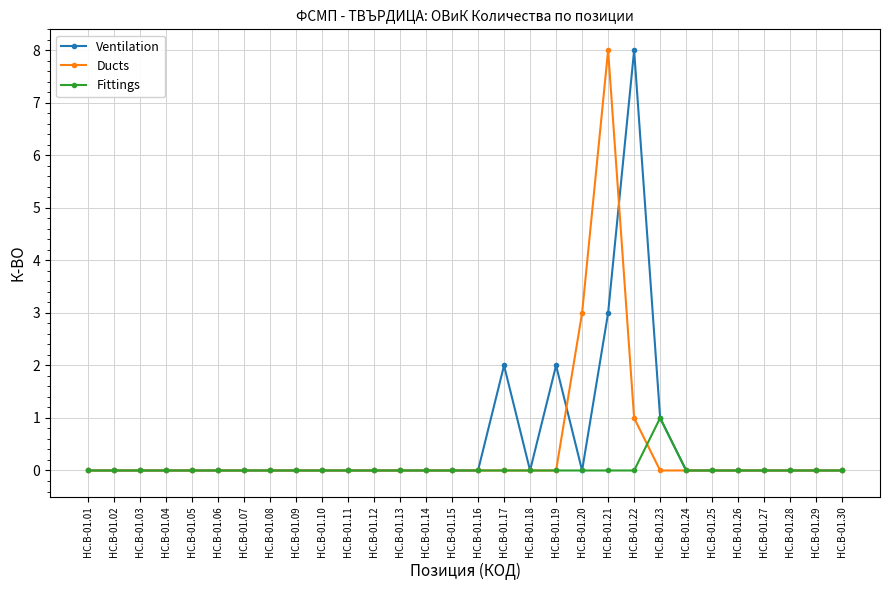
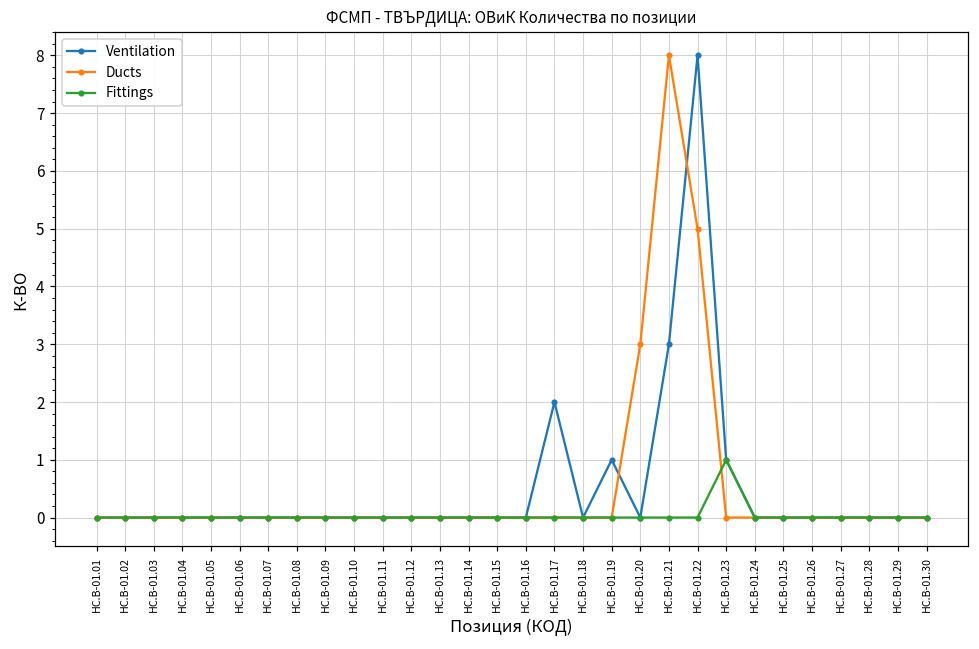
Ventilation, HC.B-01.19: 2 -> 1
Ducts, HC.B-01.22: 1 -> 5
